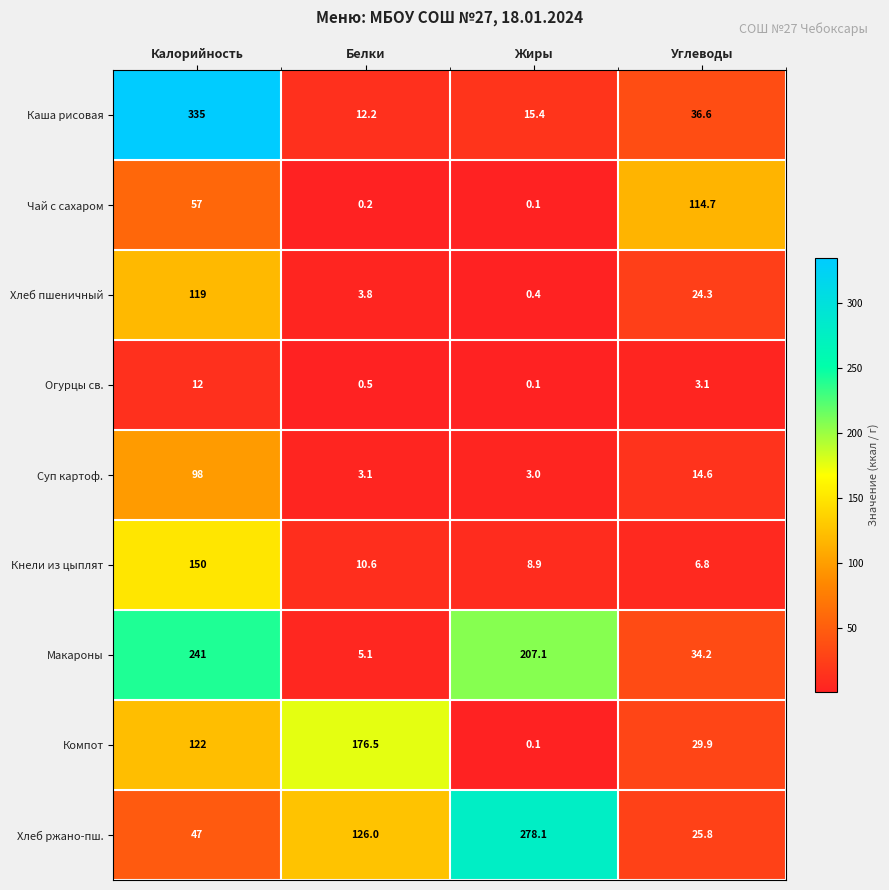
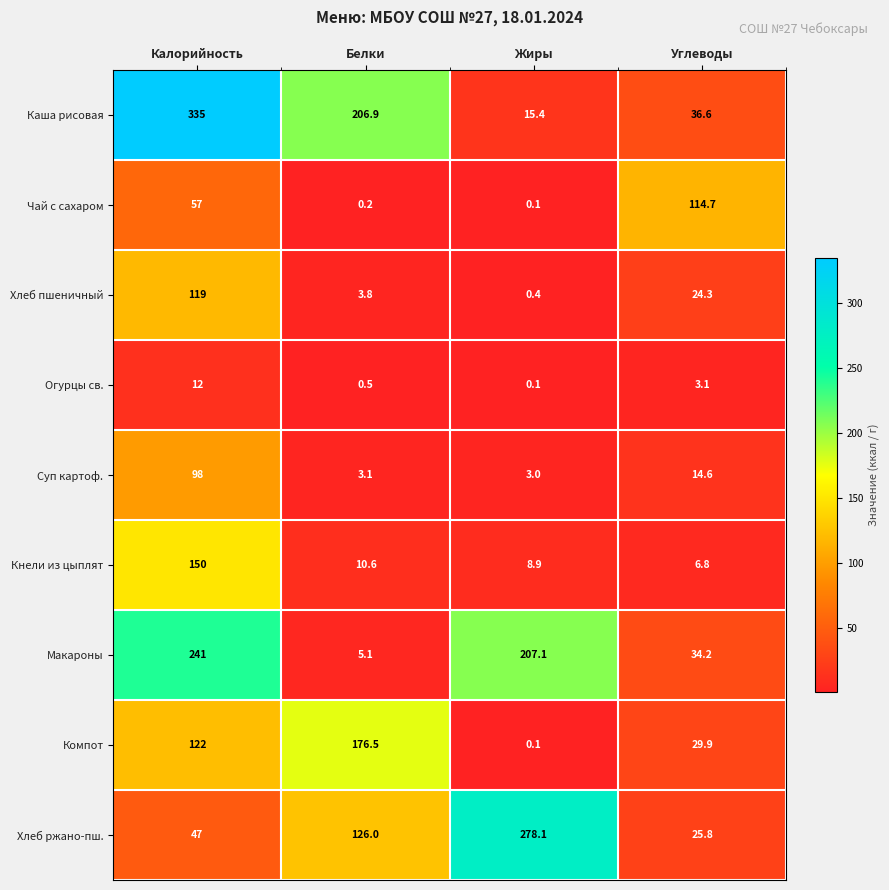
Каша рисовая, Белки: 12.2 -> 206.9
